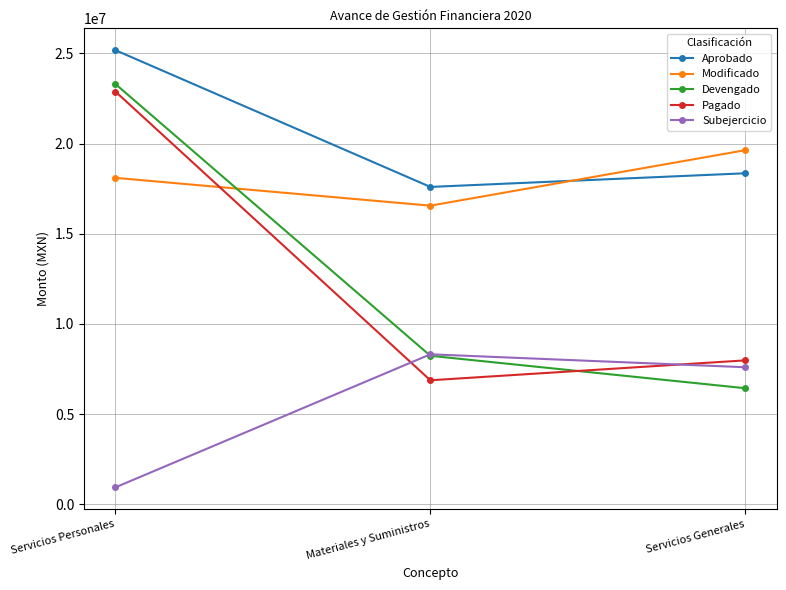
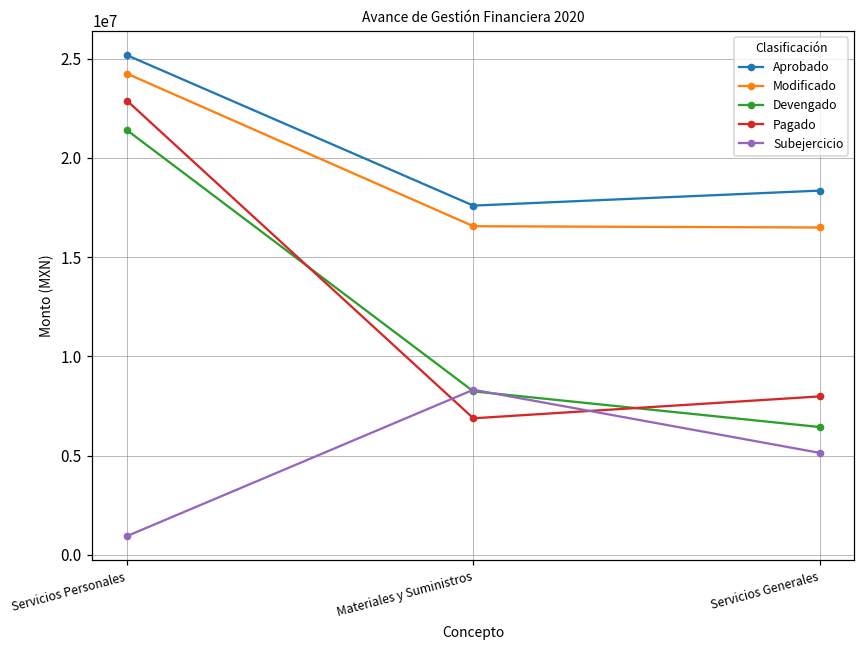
Modificado, Servicios Personales: 18100000 -> 24200000
Devengado, Servicios Personales: 23300000 -> 21400000
Modificado, Servicios Generales: 19600000 -> 16500000
Subejercicio, Servicios Generales: 7600000 -> 5100000
